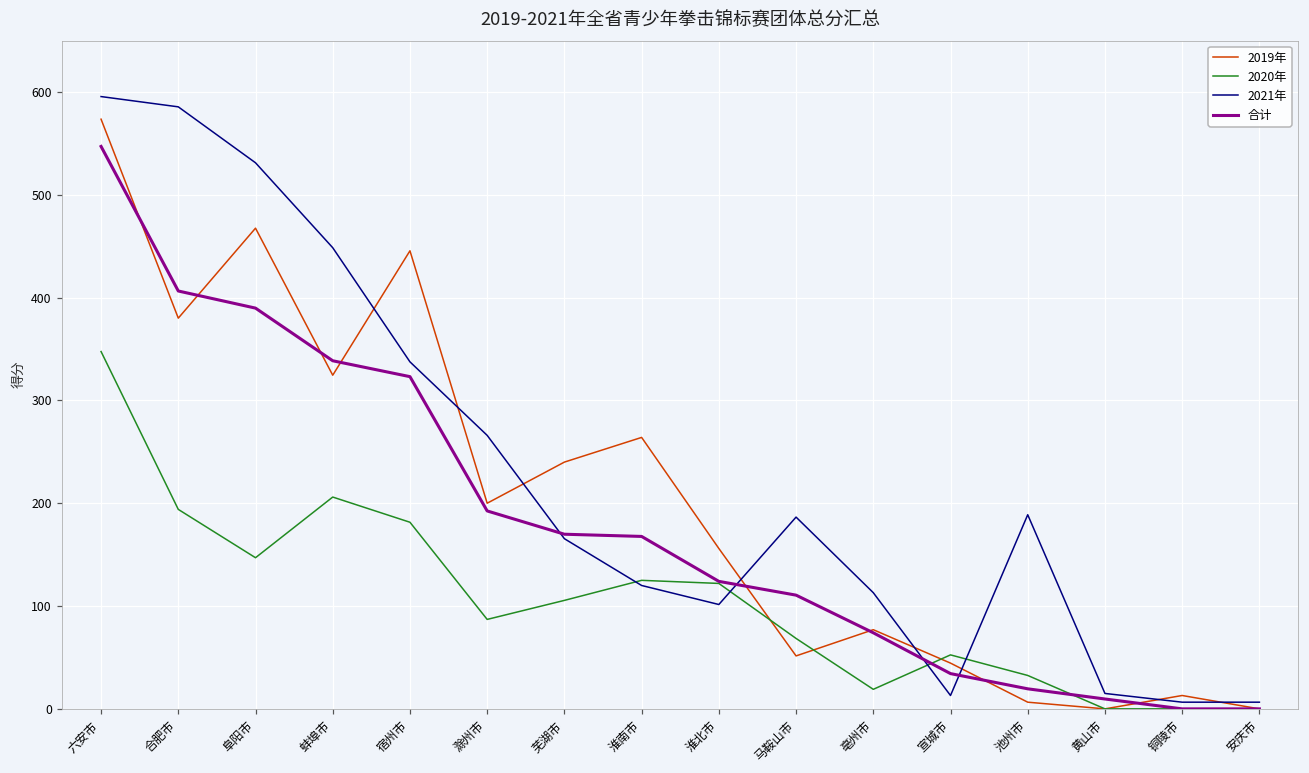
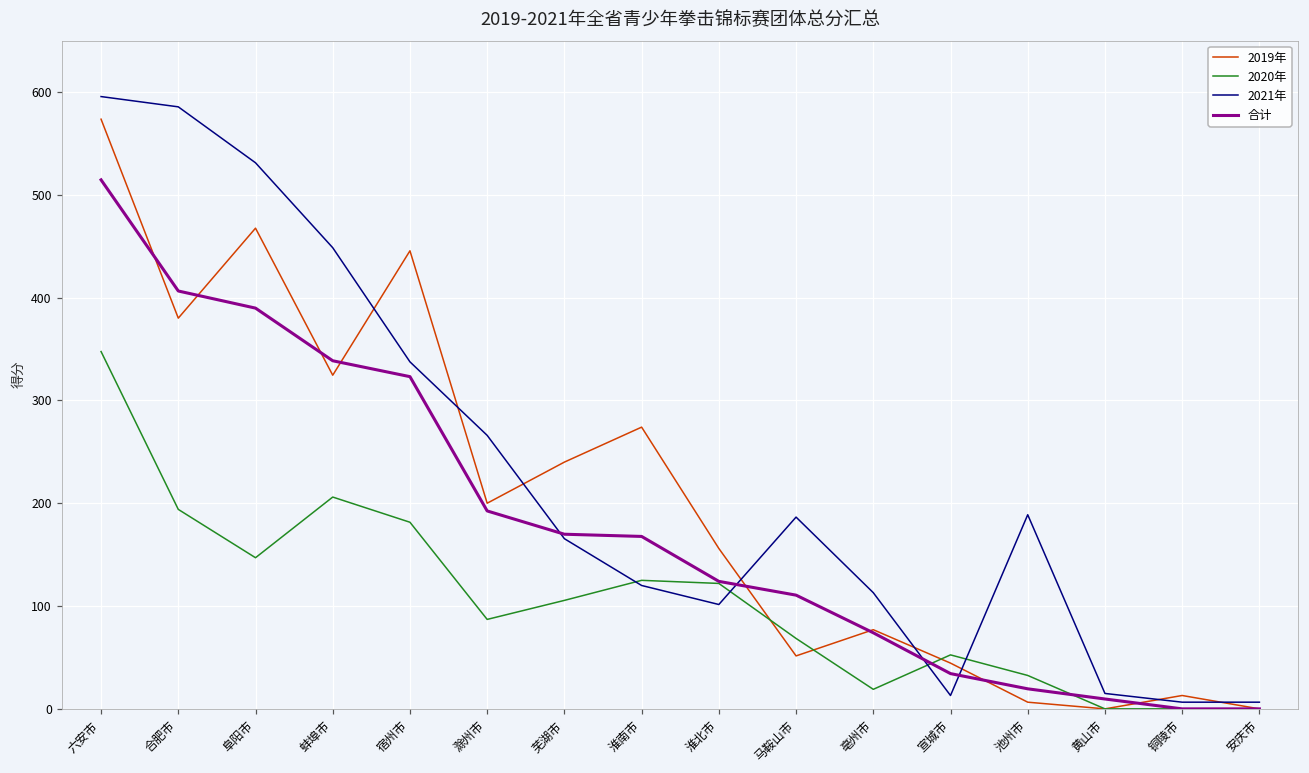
合计, 六安市: 550 -> 510
2019年, 淮南市: 260 -> 270
